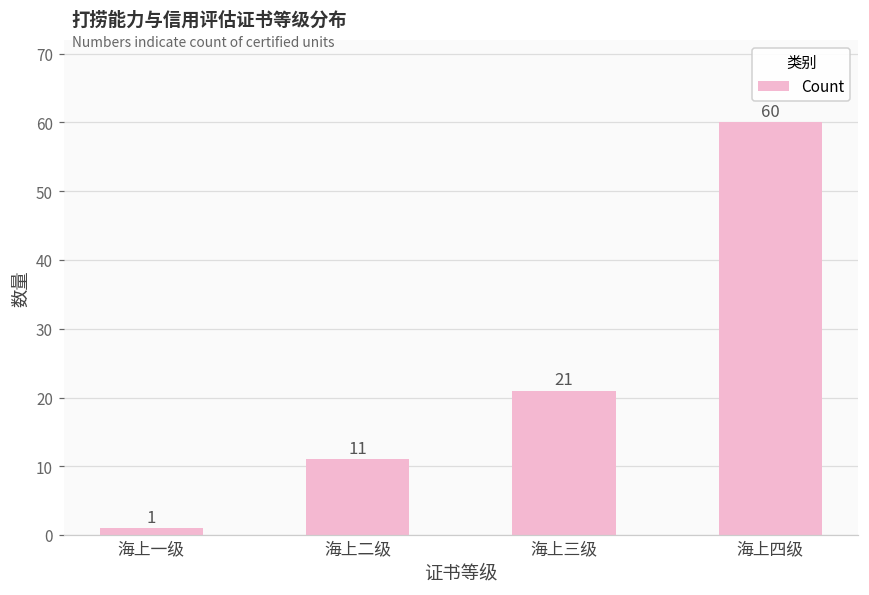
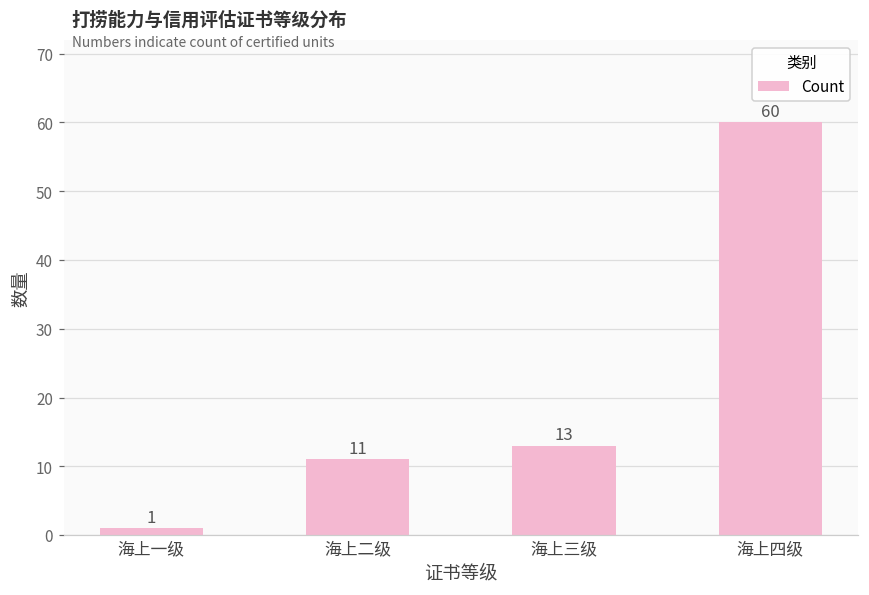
海上三级: 21 -> 13
